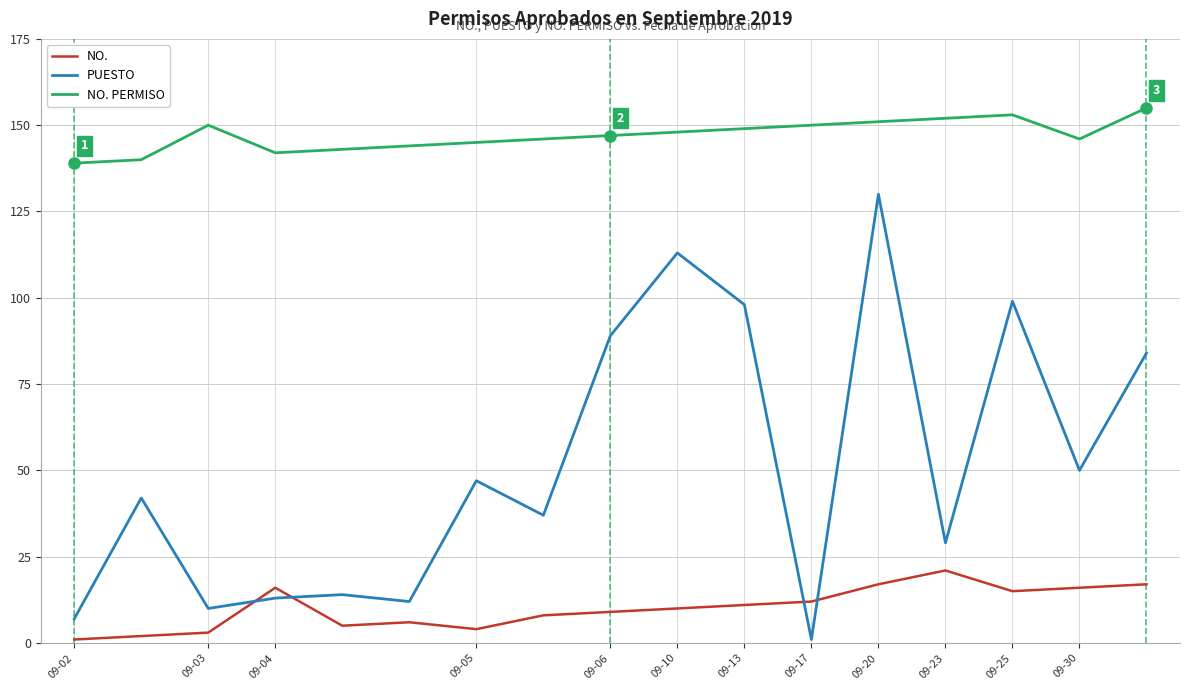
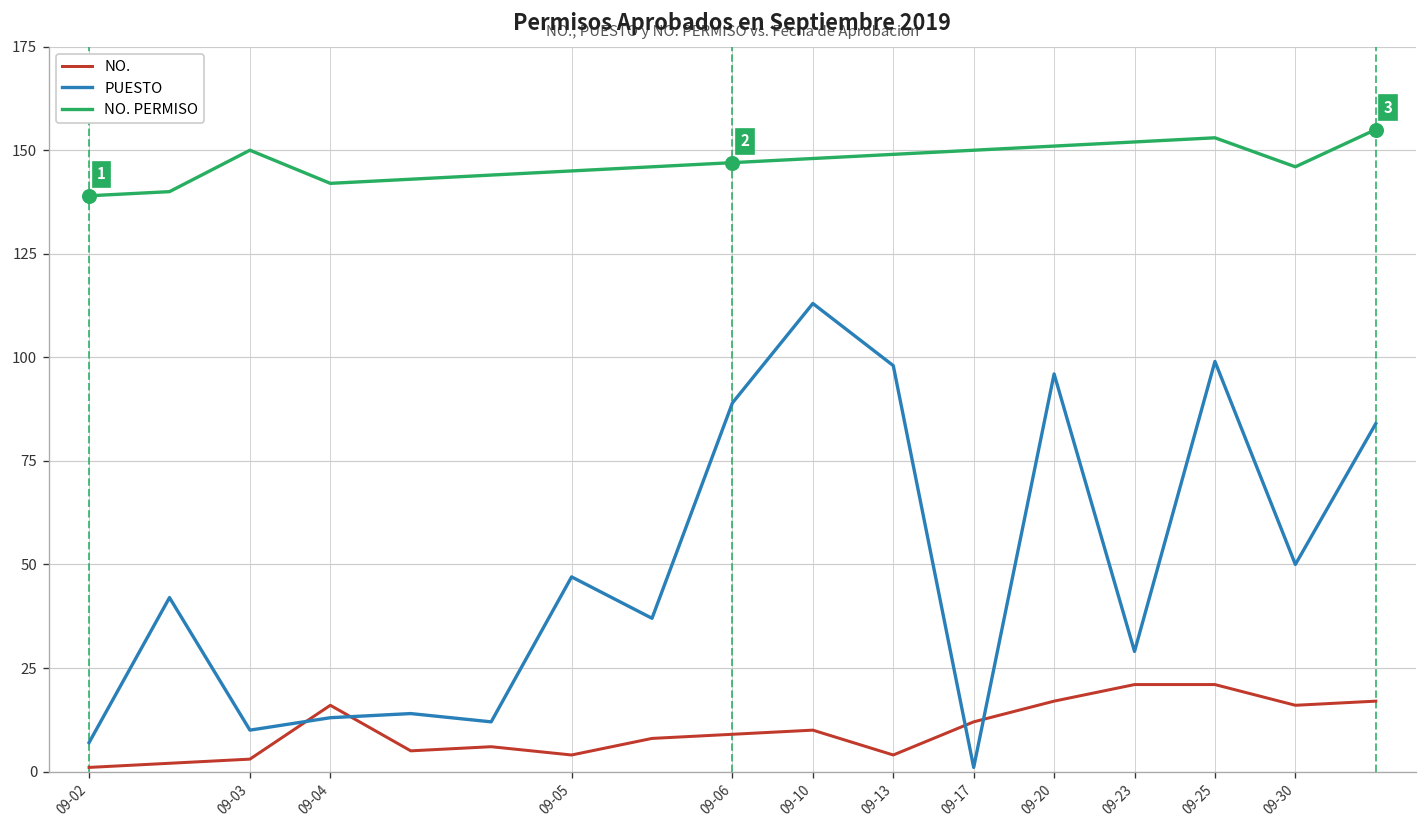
NO., 09-13: 11 -> 4
PUESTO, 09-20: 130 -> 96
NO., 09-25: 15 -> 21
